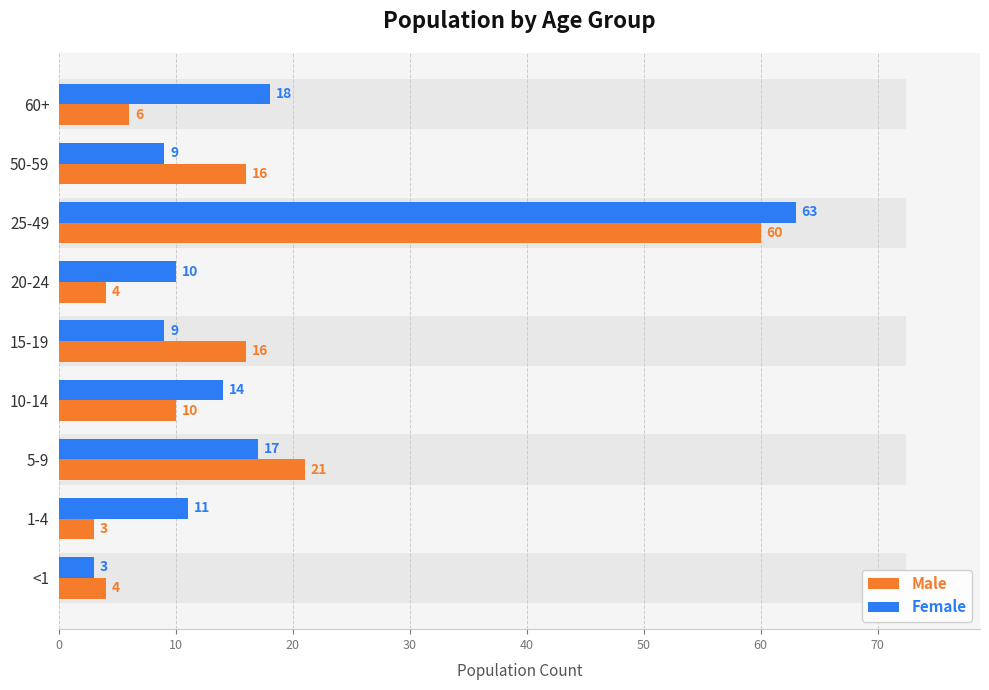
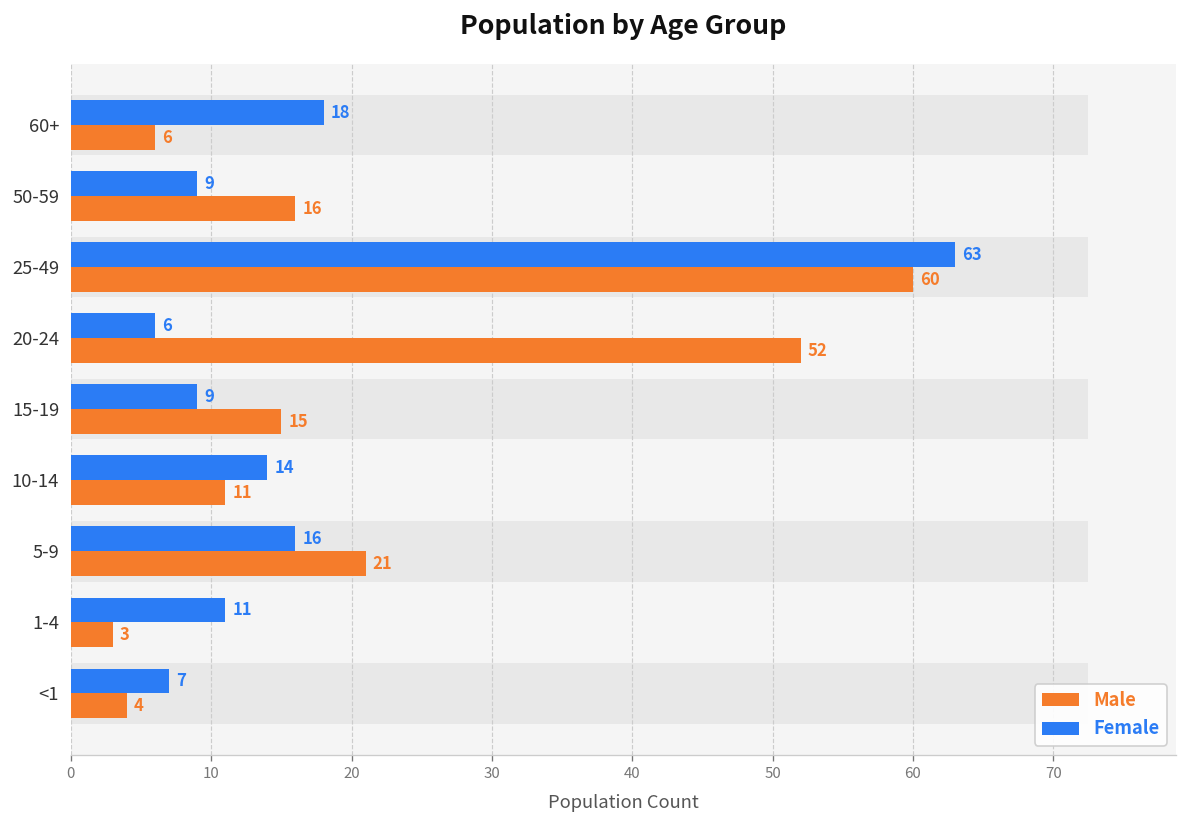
Female, 20-24: 10 -> 6
Male, 20-24: 4 -> 52
Male, 15-19: 16 -> 15
Male, 10-14: 10 -> 11
Female, 5-9: 17 -> 16
Female, <1: 3 -> 7
